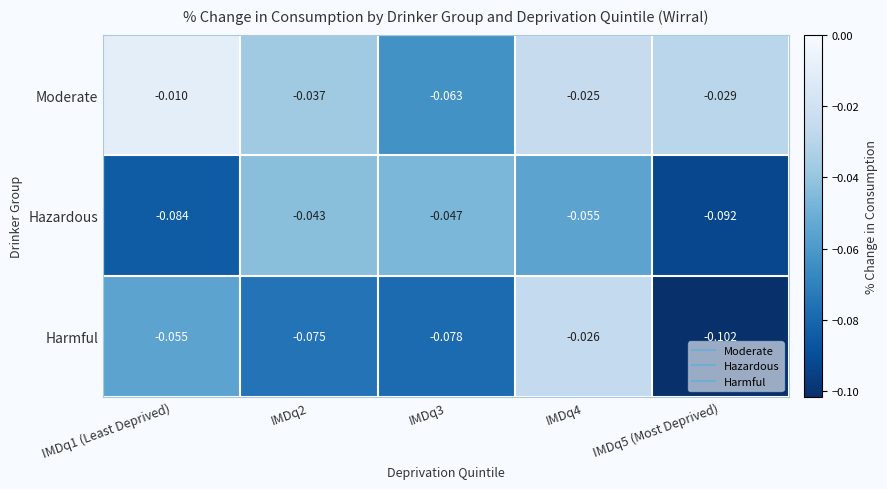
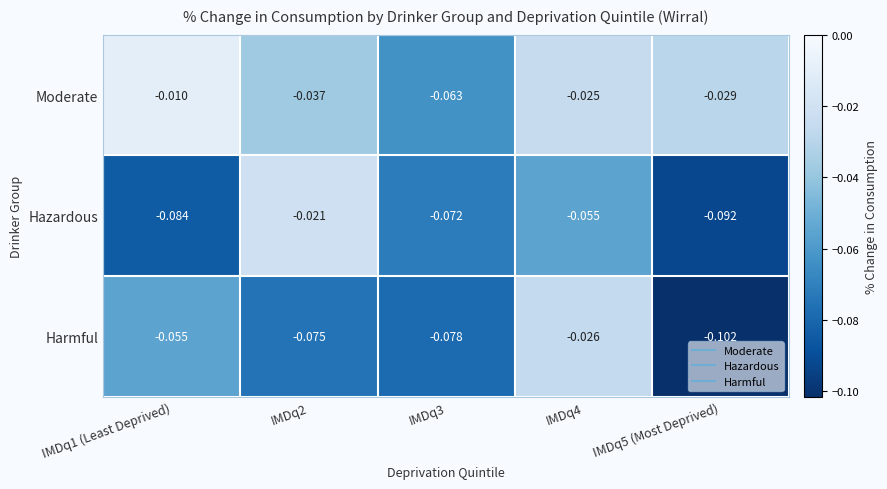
Hazardous, IMDq2: -0.043 -> -0.021
Hazardous, IMDq3: -0.047 -> -0.072
